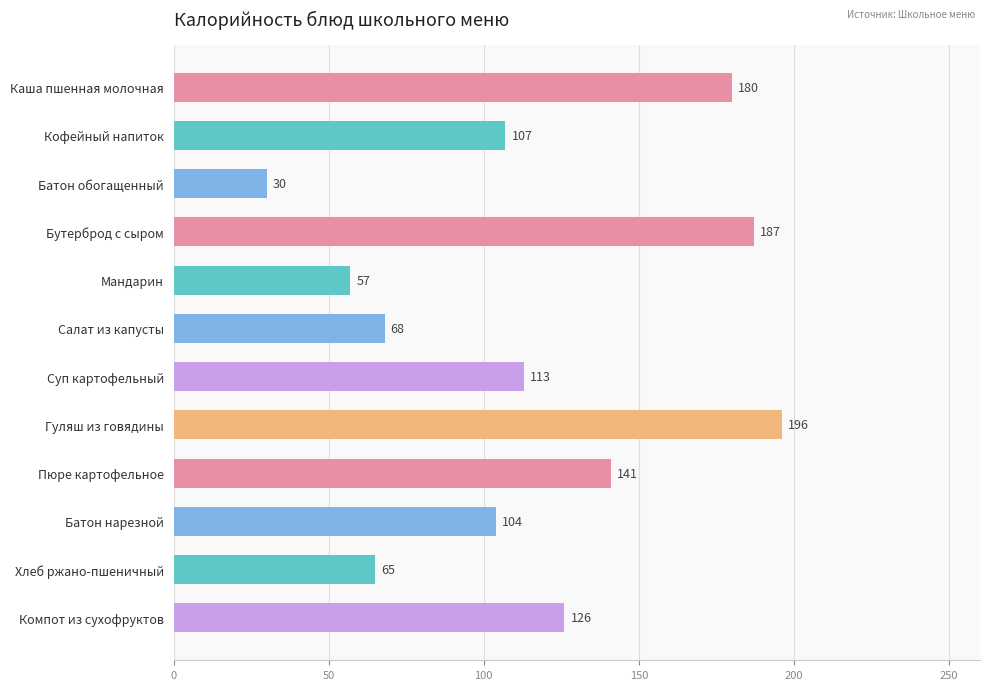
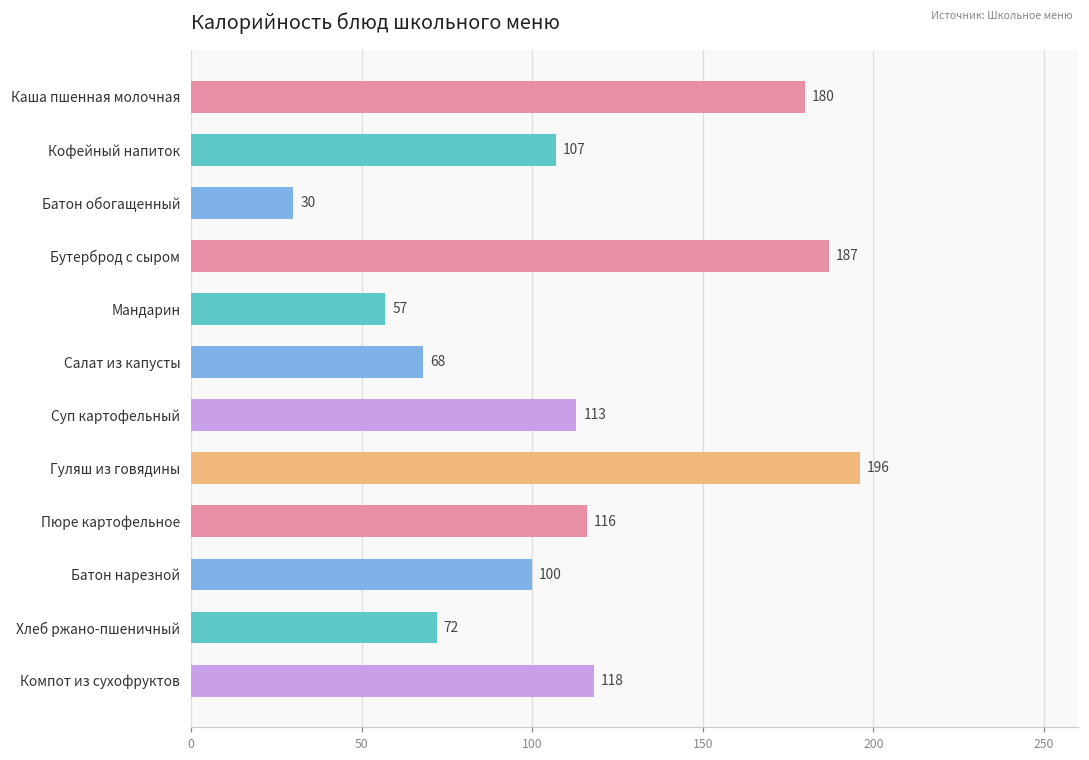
Пюре картофельное: 141 -> 116
Батон нарезной: 104 -> 100
Хлеб ржано-пшеничный: 65 -> 72
Компот из сухофруктов: 126 -> 118
